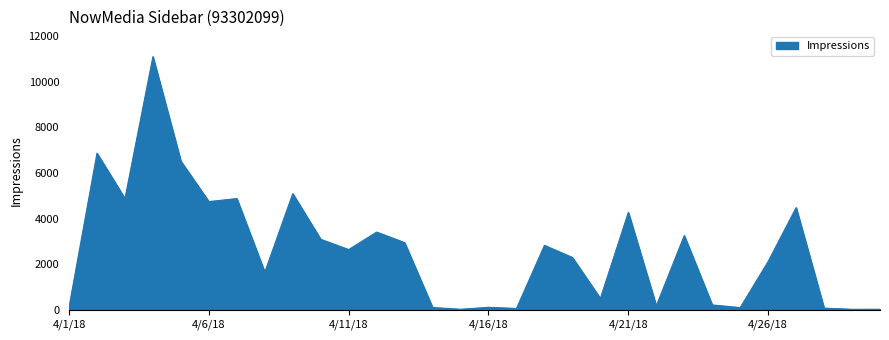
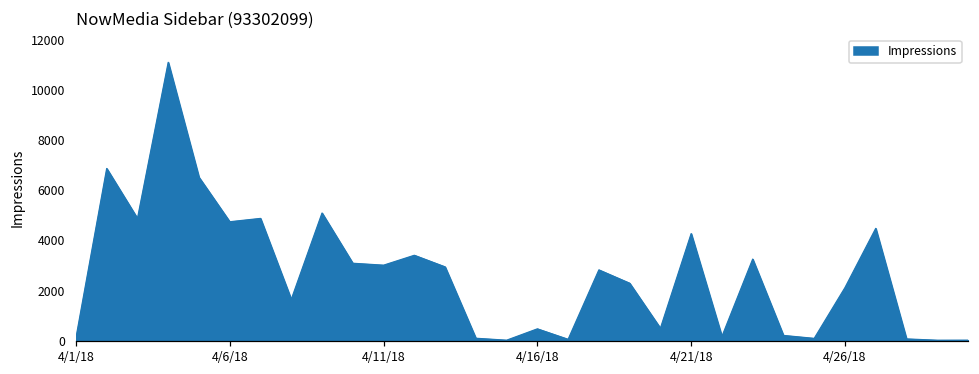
4/11/18: 2600 -> 3000
4/16/18: 100 -> 500
